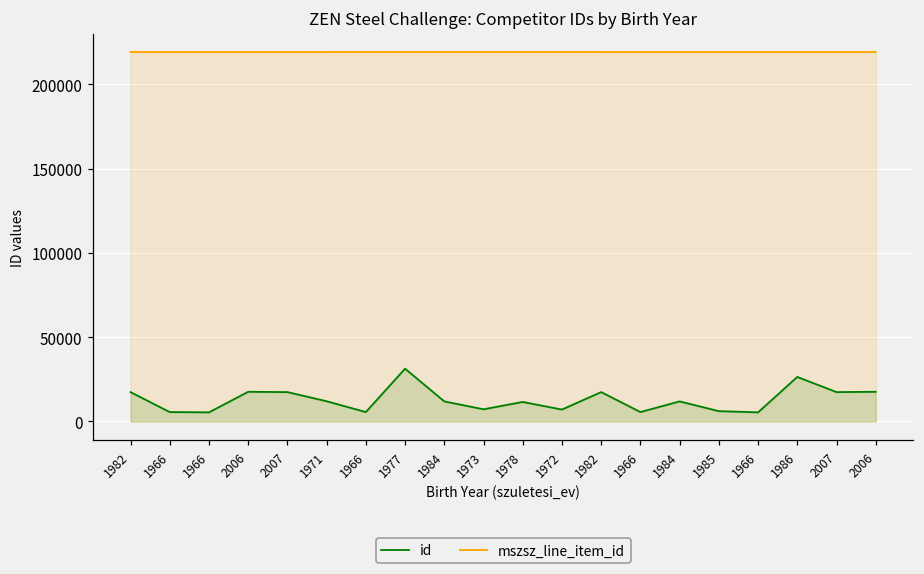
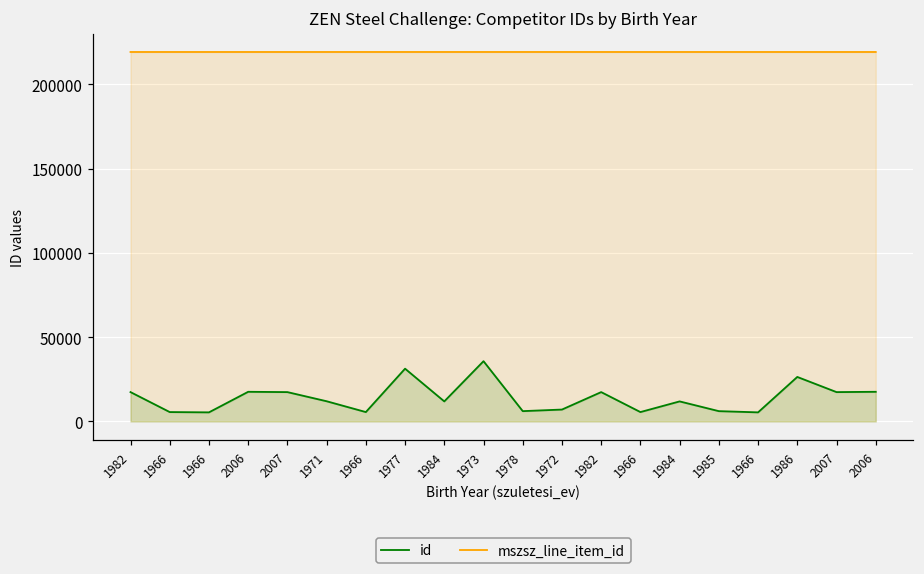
id, 1973: 7000 -> 36000
id, 1978: 12000 -> 6000
